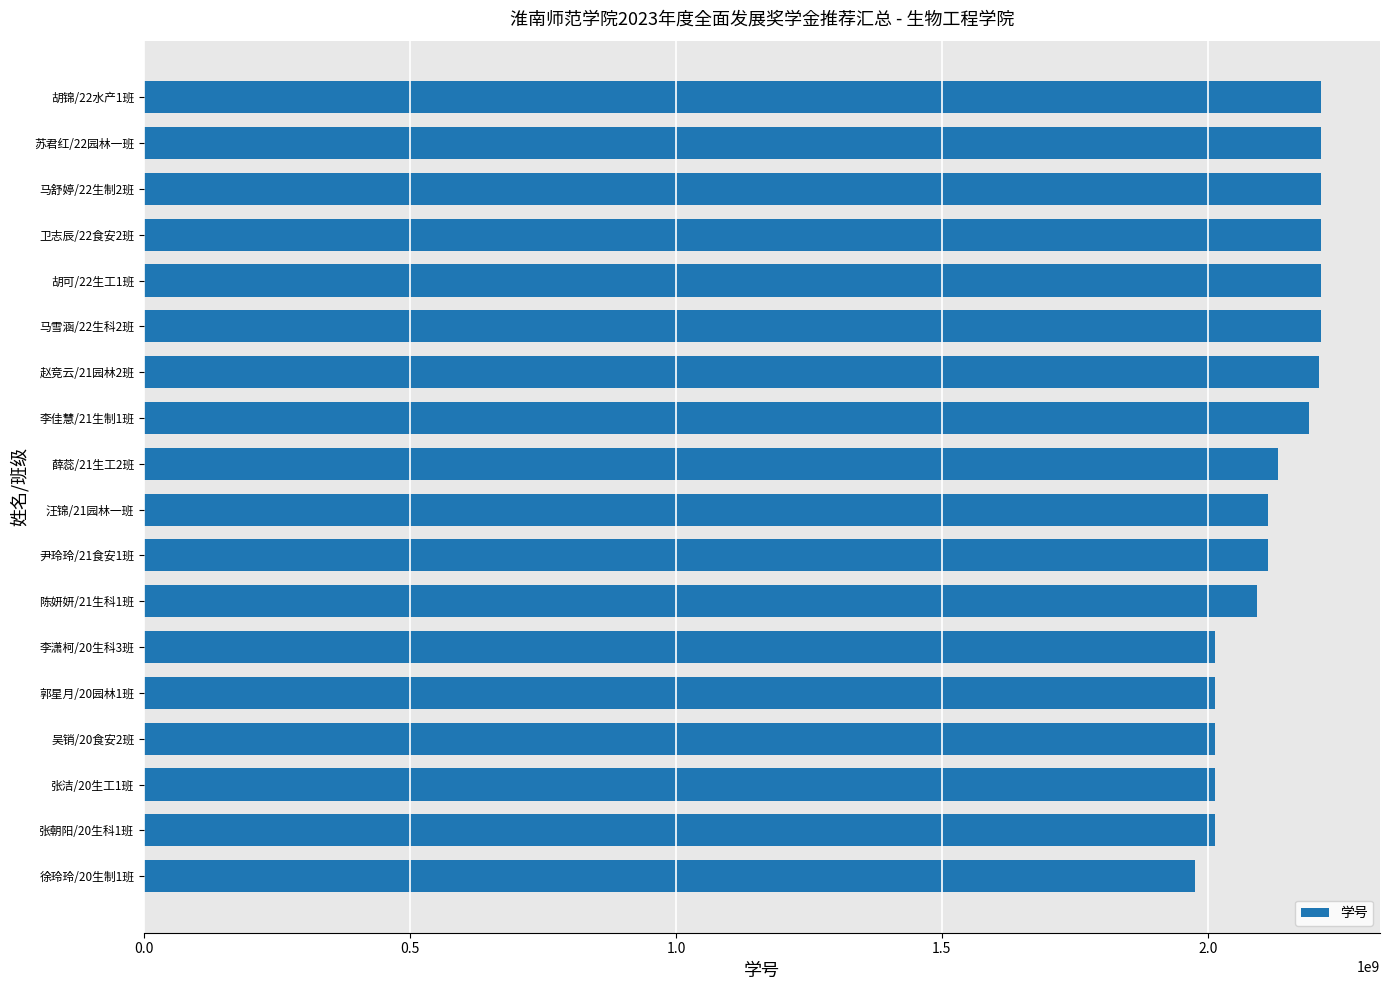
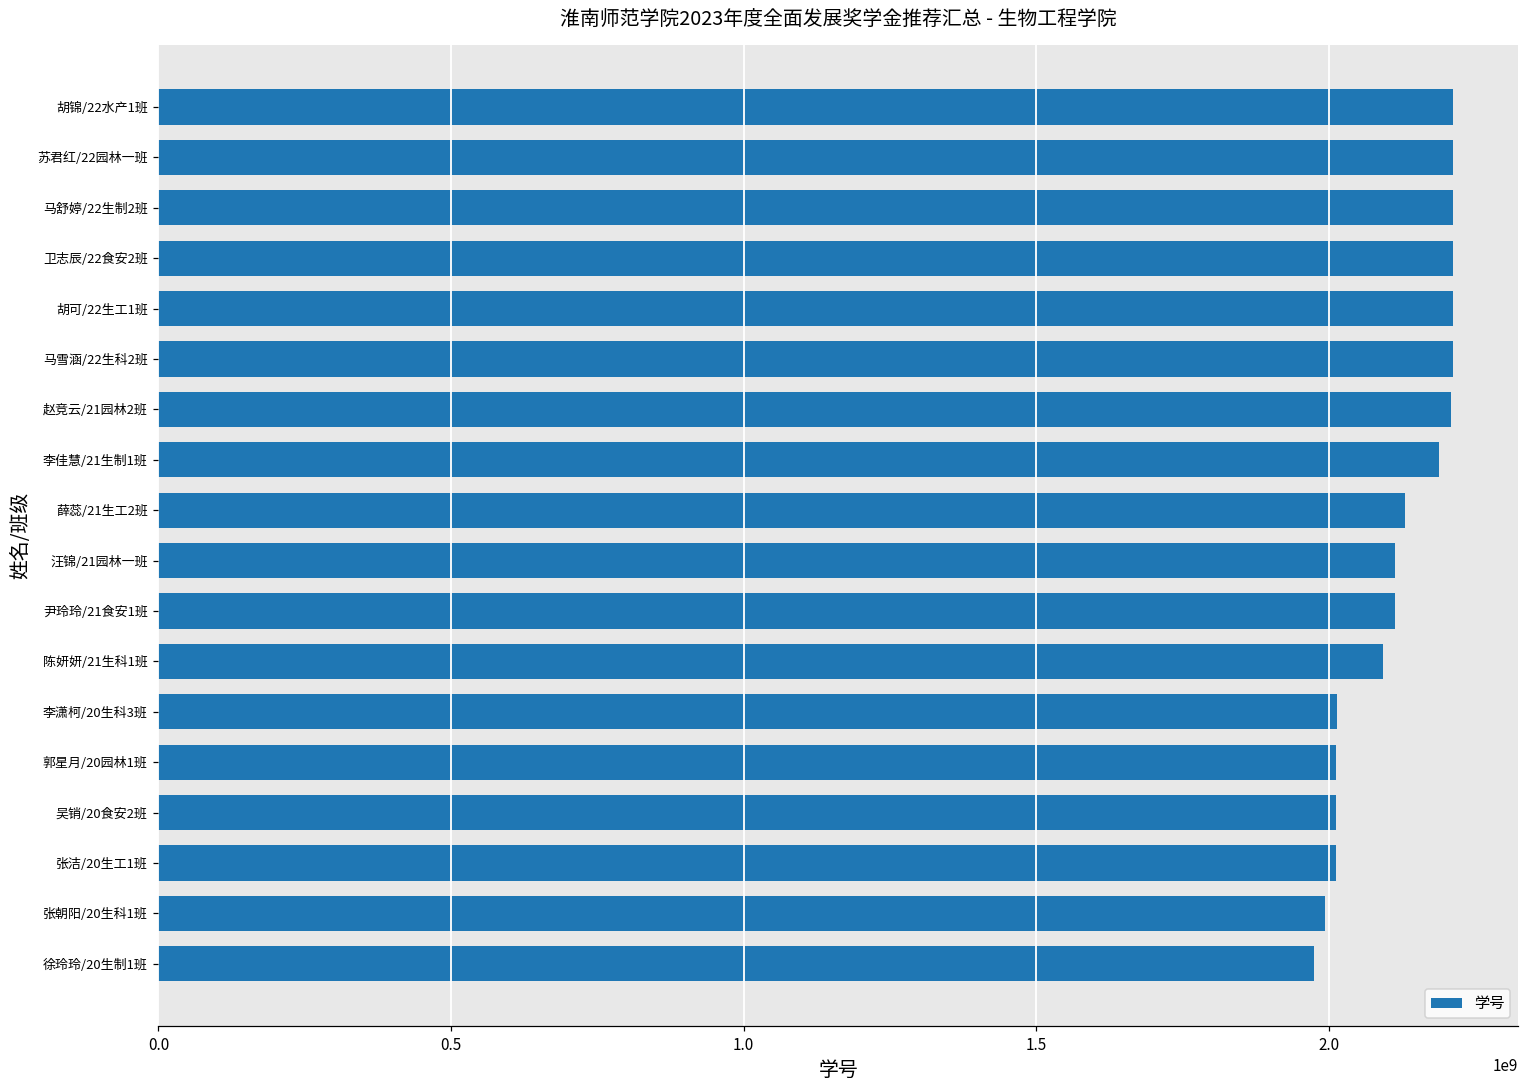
张朝阳/20生科1班: 2010000000 -> 1990000000
